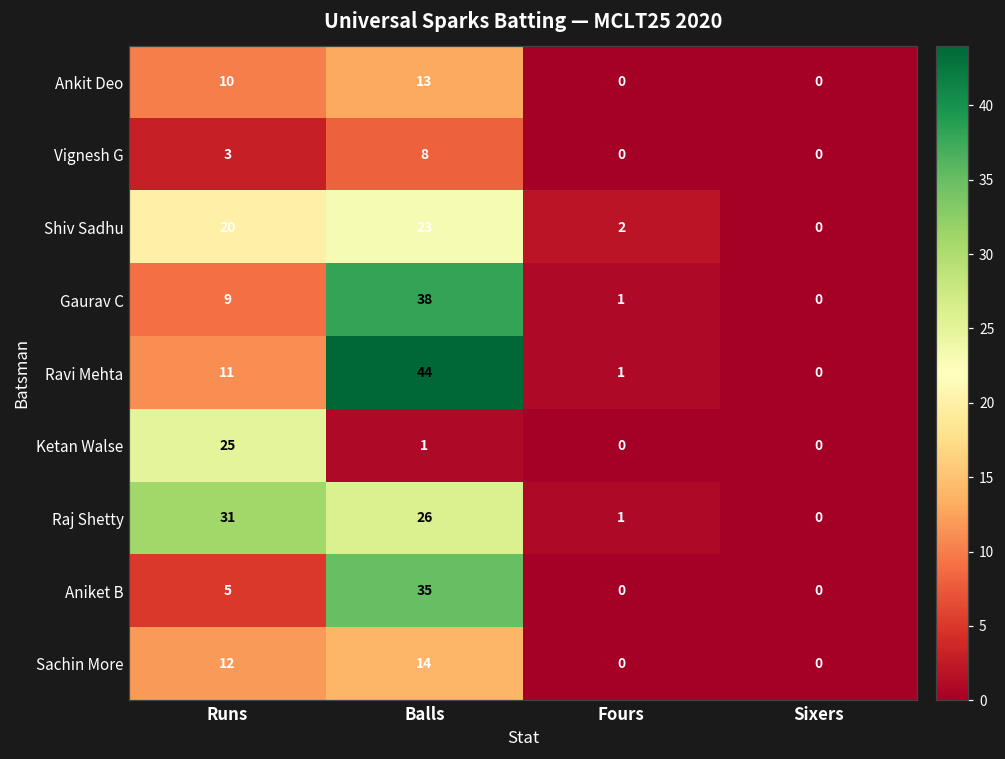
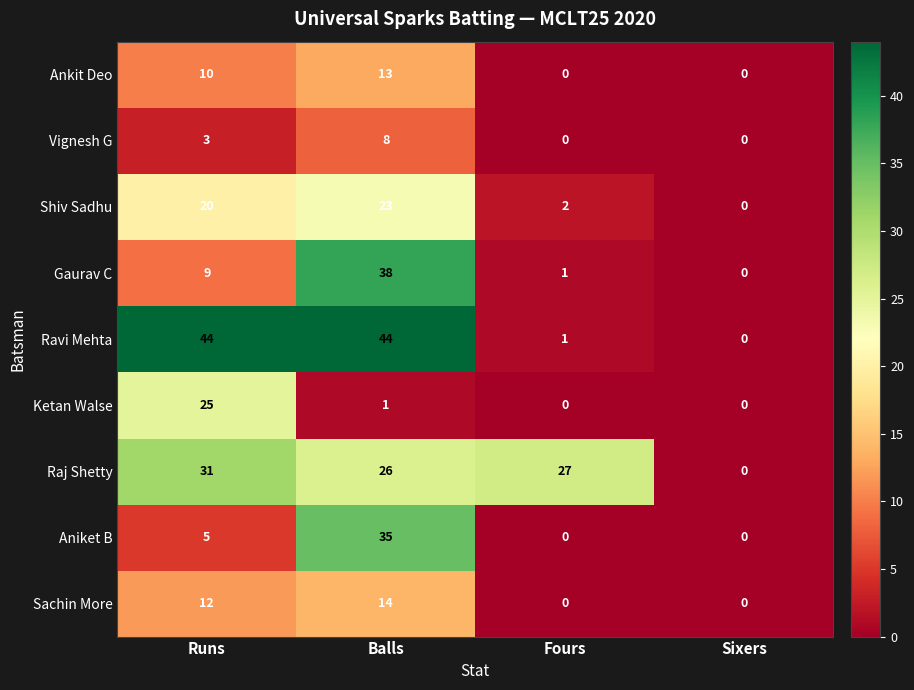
Ravi Mehta, Runs: 11 -> 44
Raj Shetty, Fours: 1 -> 27
